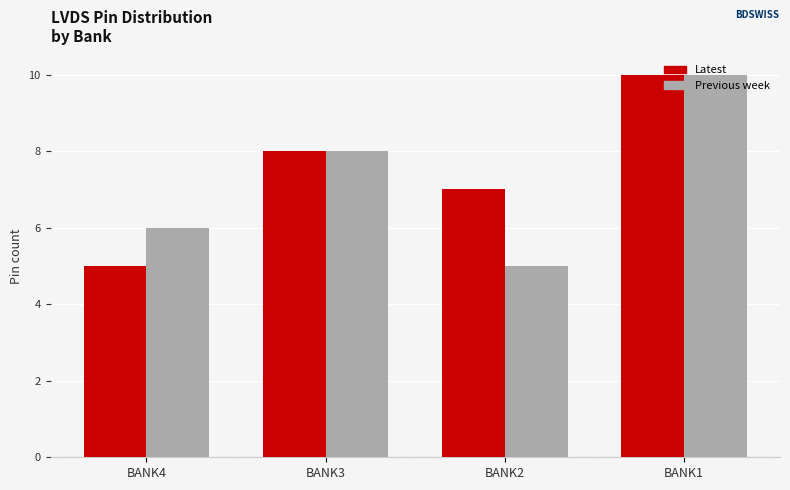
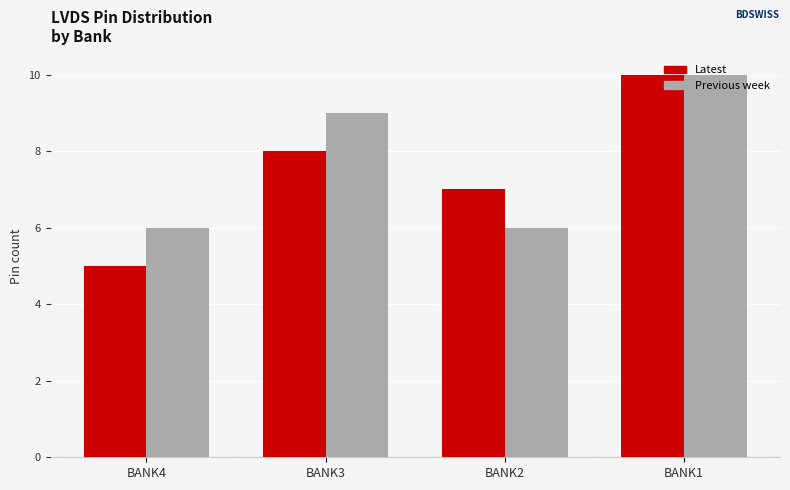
Previous week, BANK3: 8 -> 9
Previous week, BANK2: 5 -> 6
